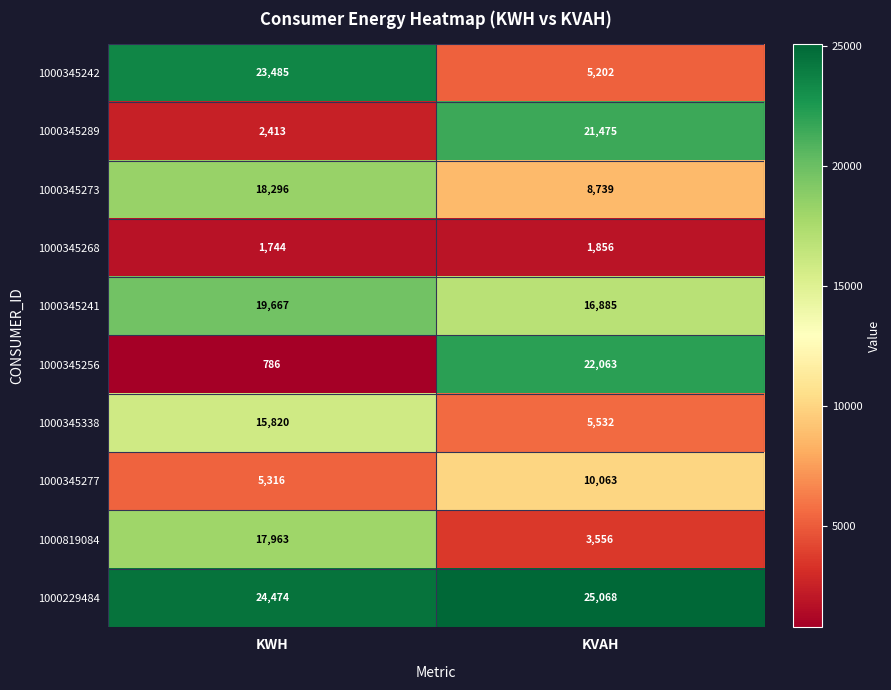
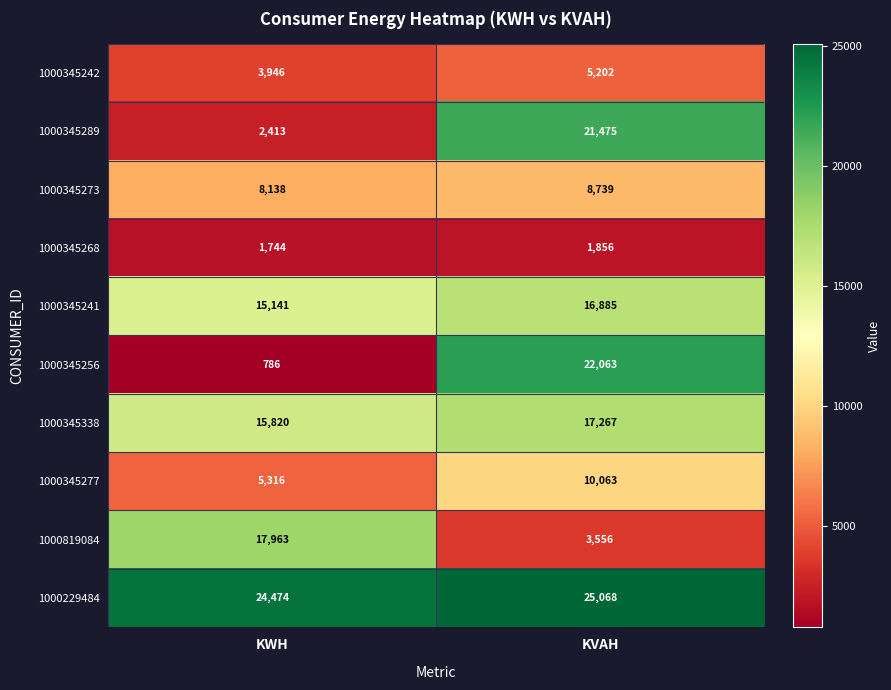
1000345242, KWH: 23,485 -> 3,946
1000345273, KWH: 18,296 -> 8,138
1000345241, KWH: 19,667 -> 15,141
1000345338, KVAH: 5,532 -> 17,267
